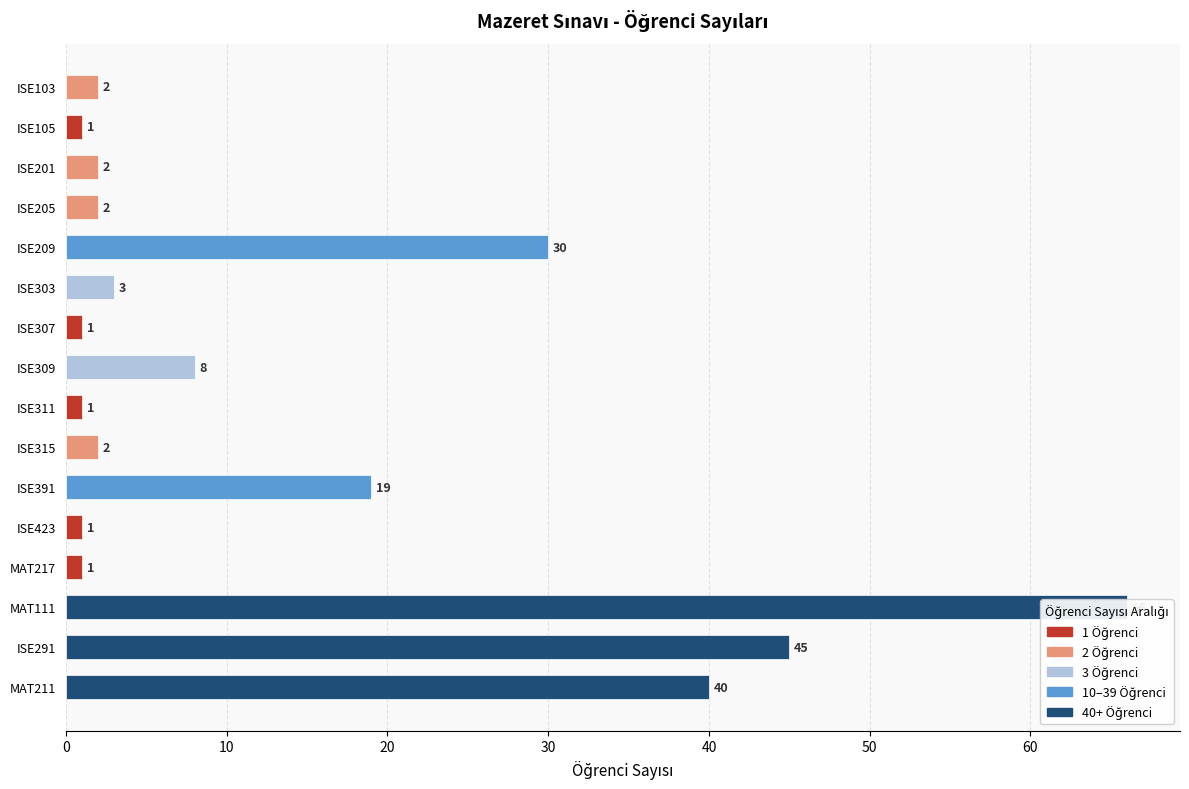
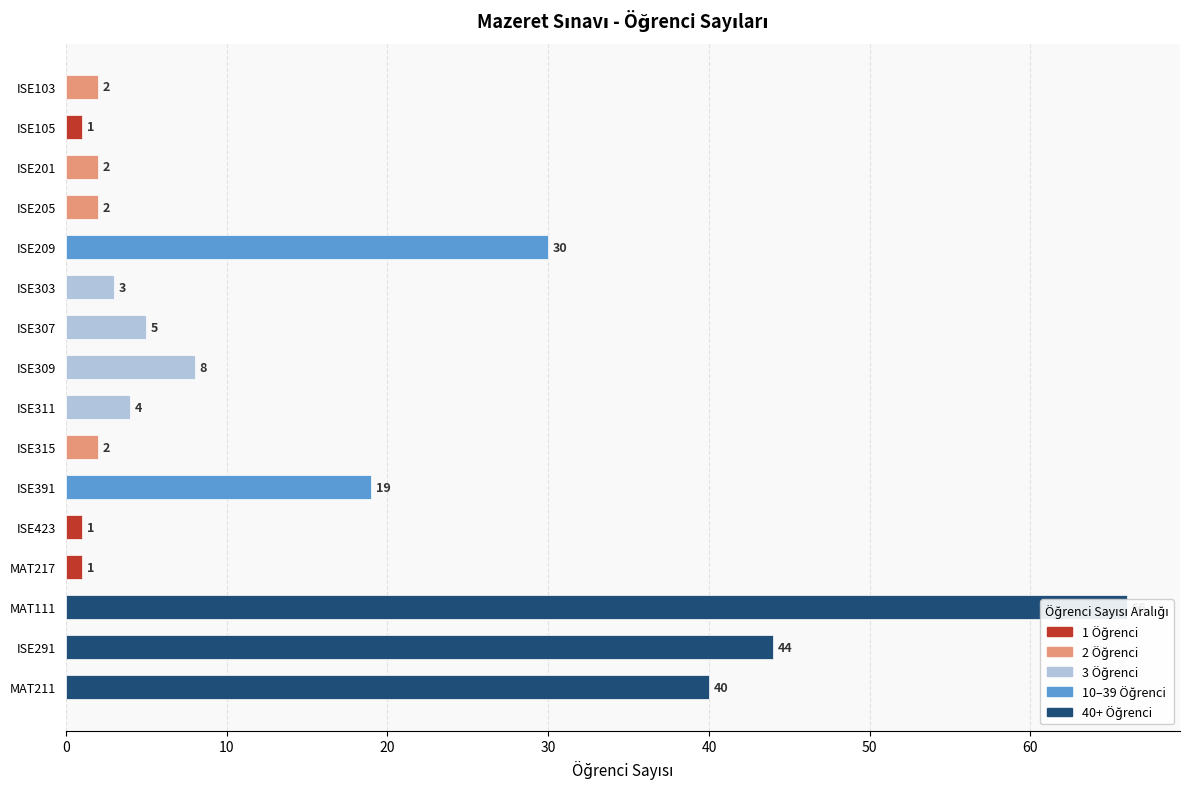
ISE307: 1 -> 5
ISE311: 1 -> 4
ISE291: 45 -> 44
